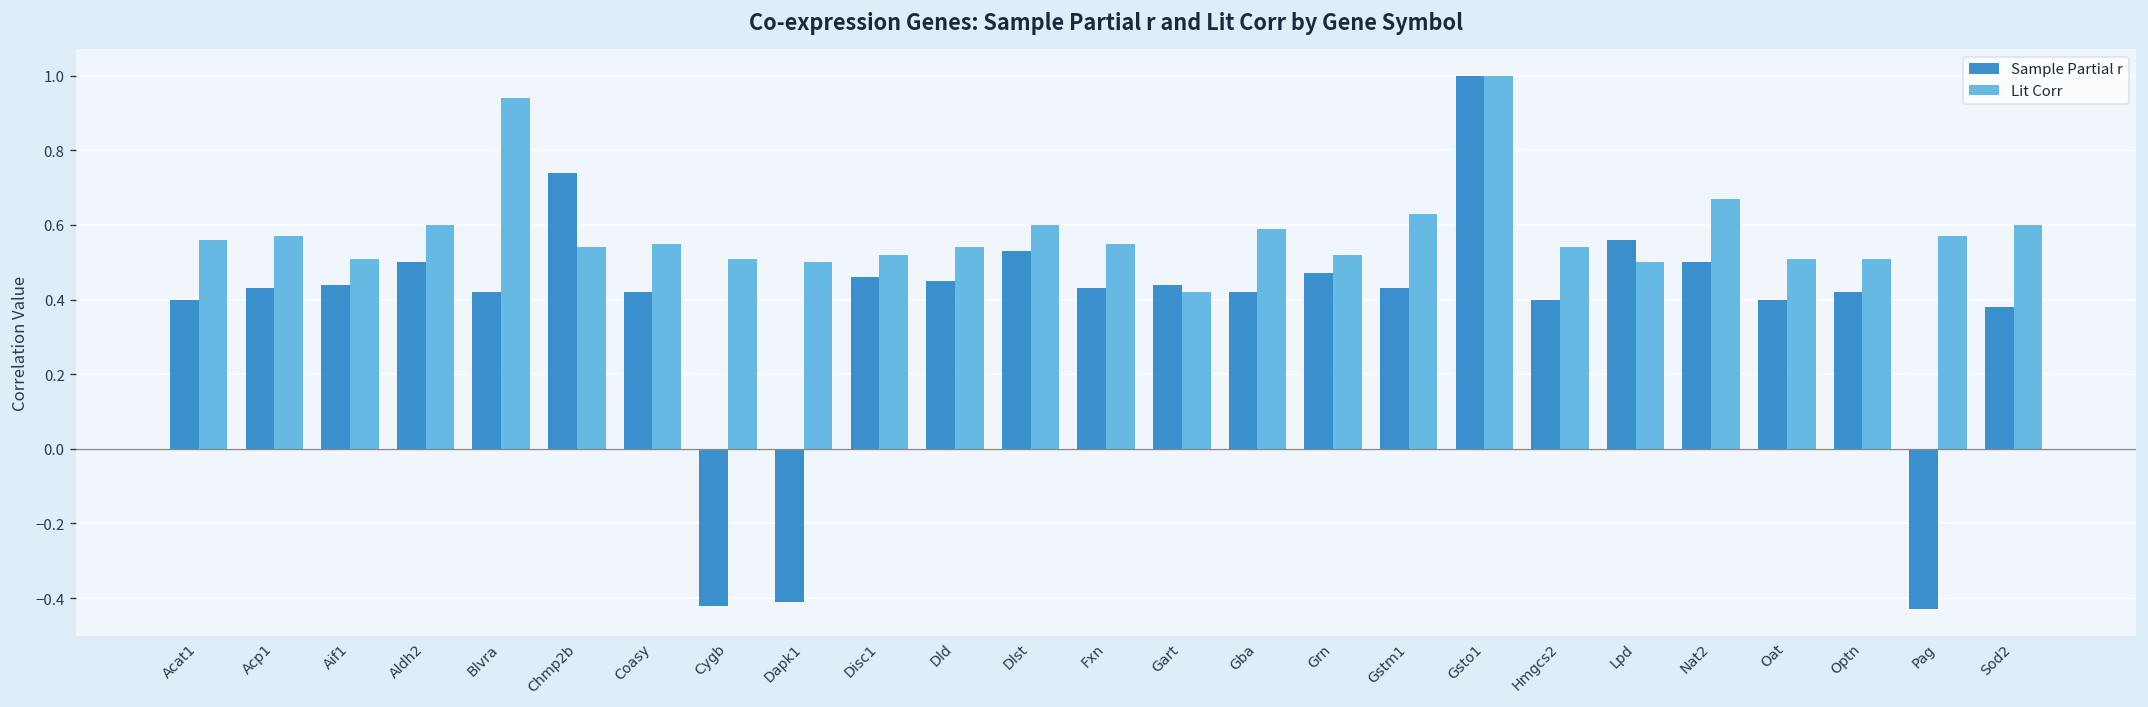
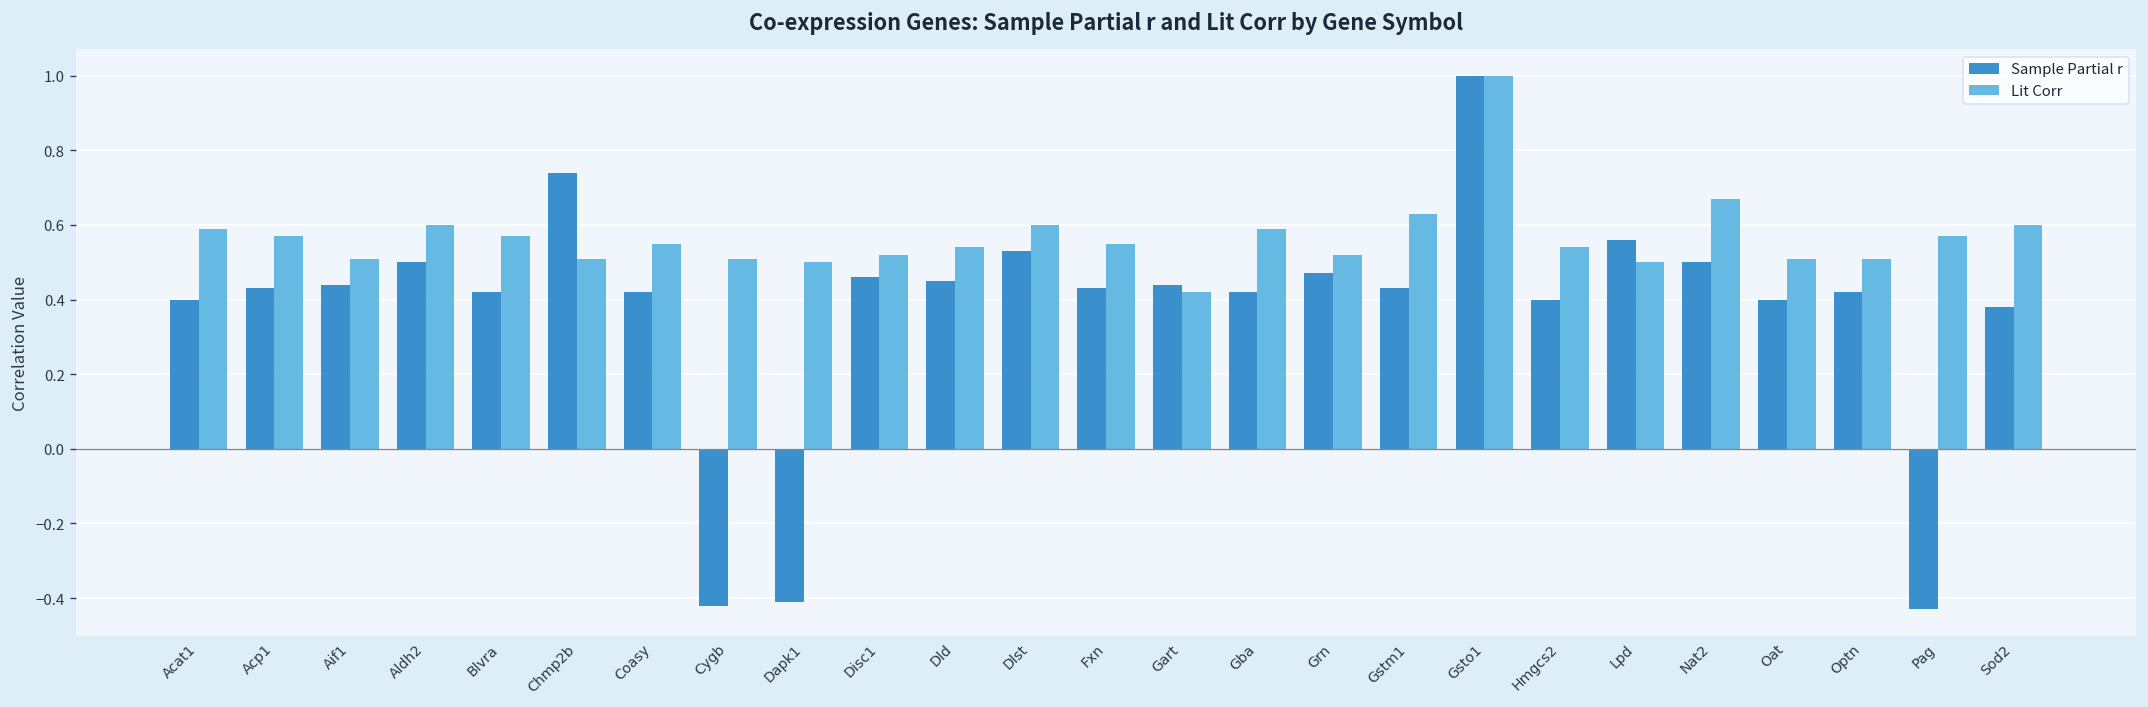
Lit Corr, Acat1: 0.56 -> 0.59
Lit Corr, Blvra: 0.94 -> 0.57
Lit Corr, Chmp2b: 0.54 -> 0.51
